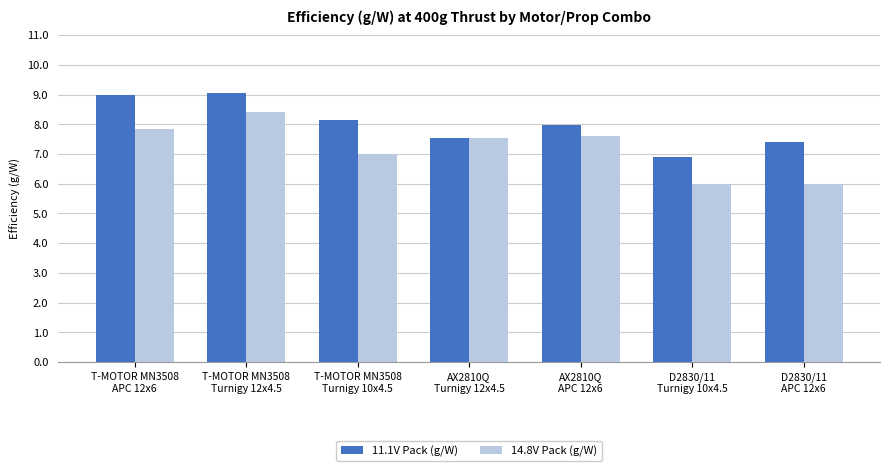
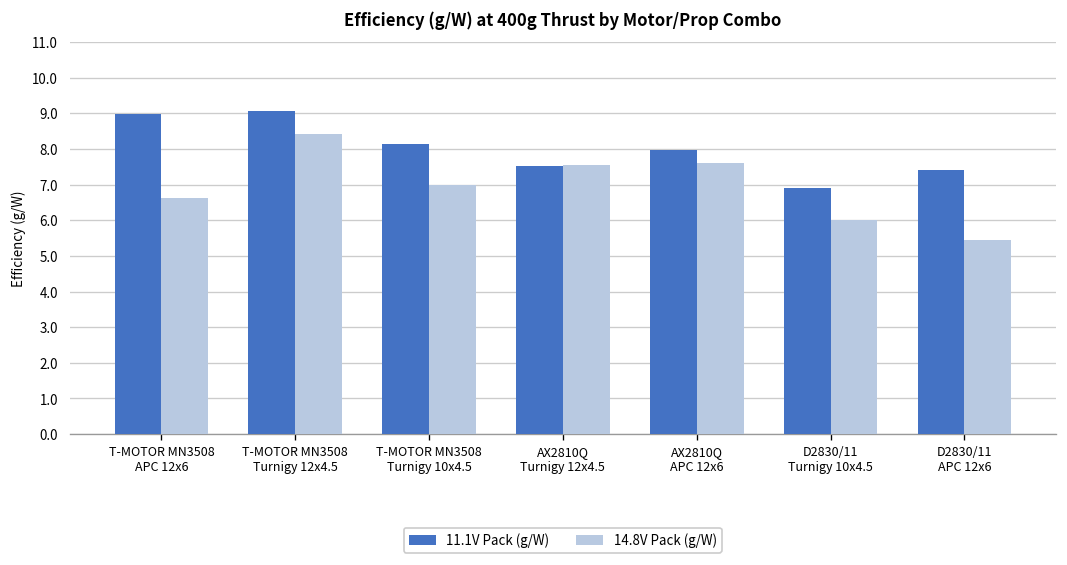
14.8V Pack (g/W), T-MOTOR MN3508 APC 12x6: 7.9 -> 6.6
14.8V Pack (g/W), D2830/11 APC 12x6: 6.0 -> 5.4
